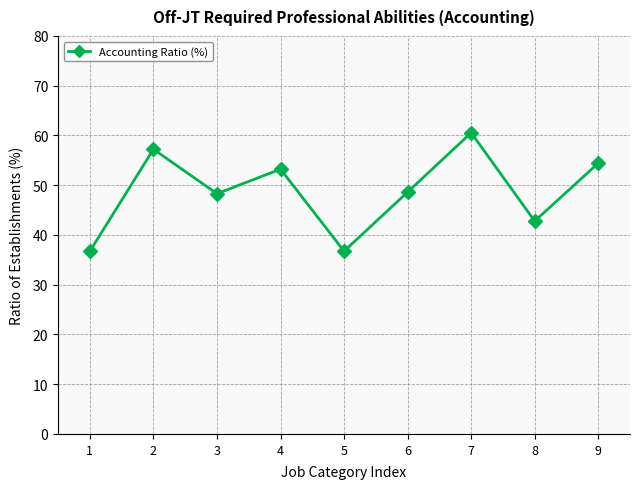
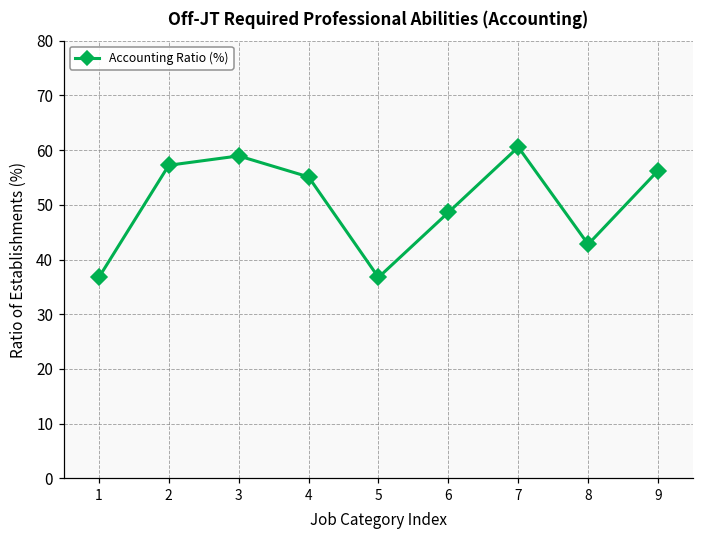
3: 48 -> 59
4: 53 -> 55
9: 54 -> 56
